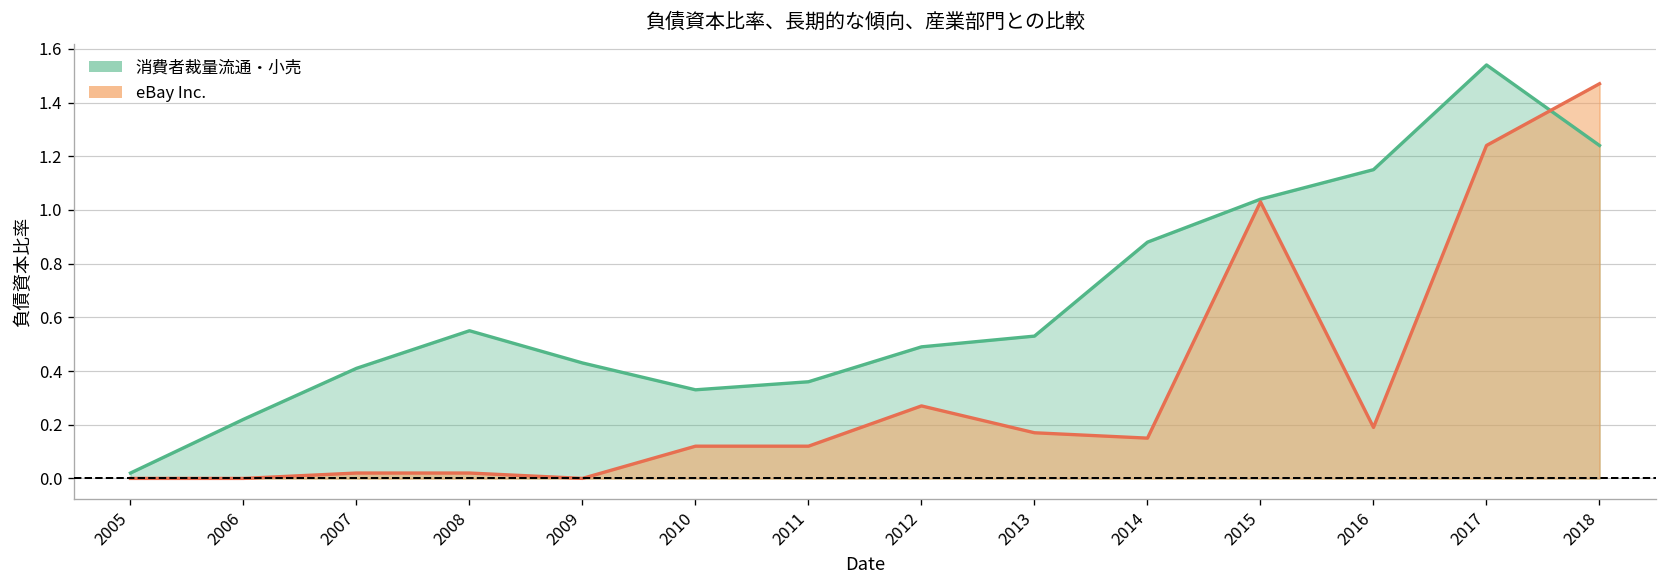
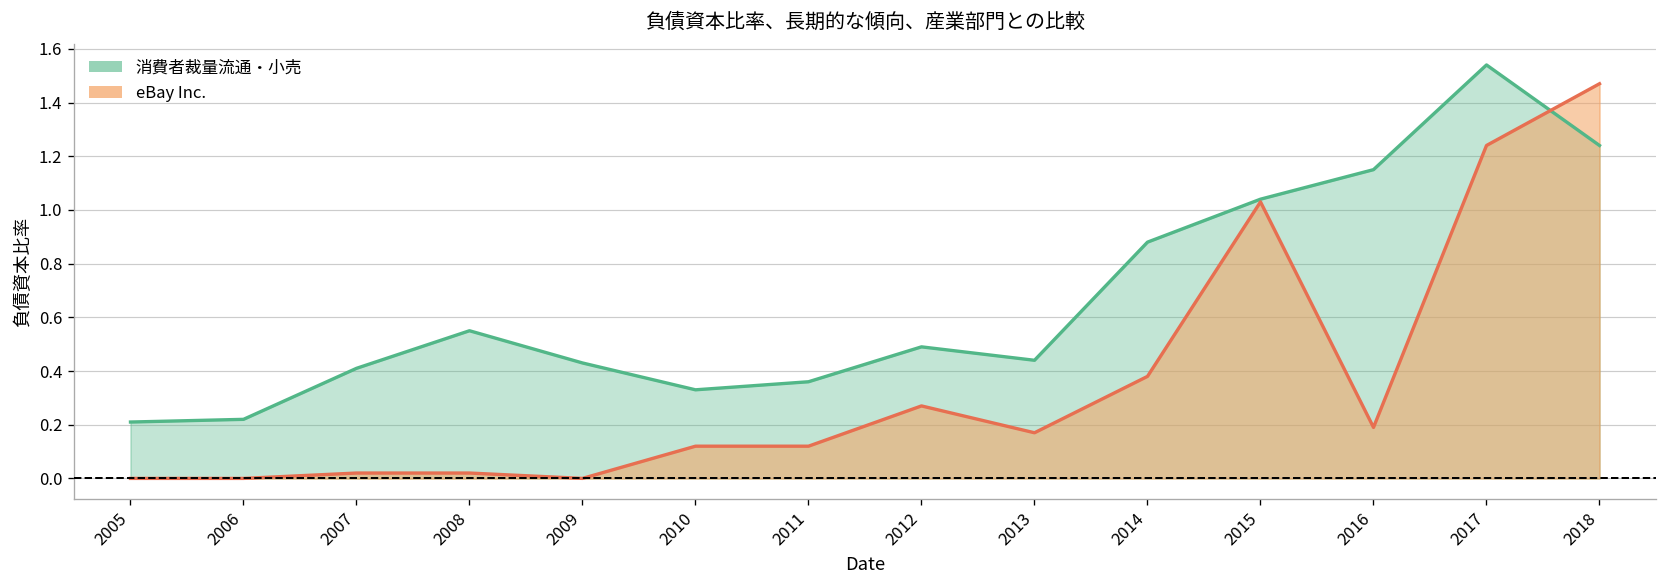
消費者裁量流通・小売, 2005: 0.02 -> 0.21
消費者裁量流通・小売, 2013: 0.53 -> 0.44
eBay Inc., 2014: 0.15 -> 0.38
